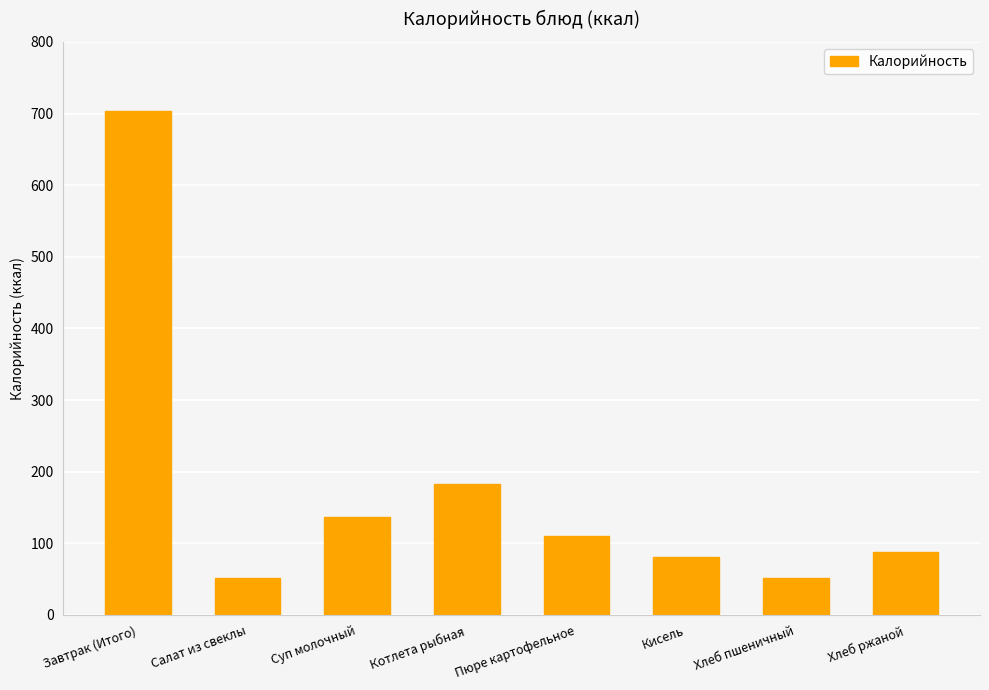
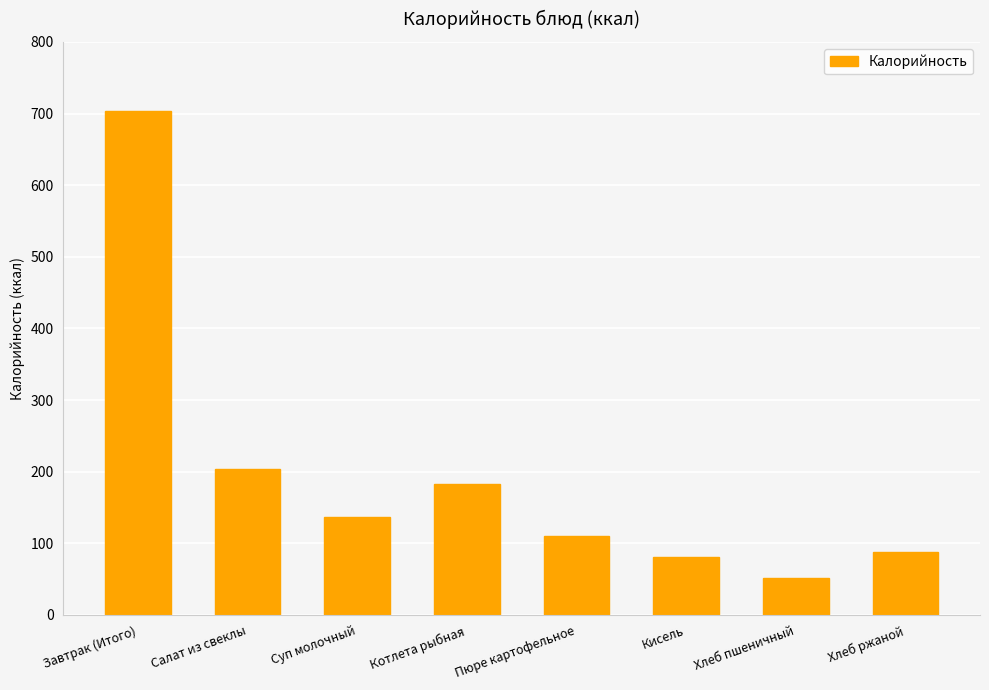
Салат из свеклы: 50 -> 200
